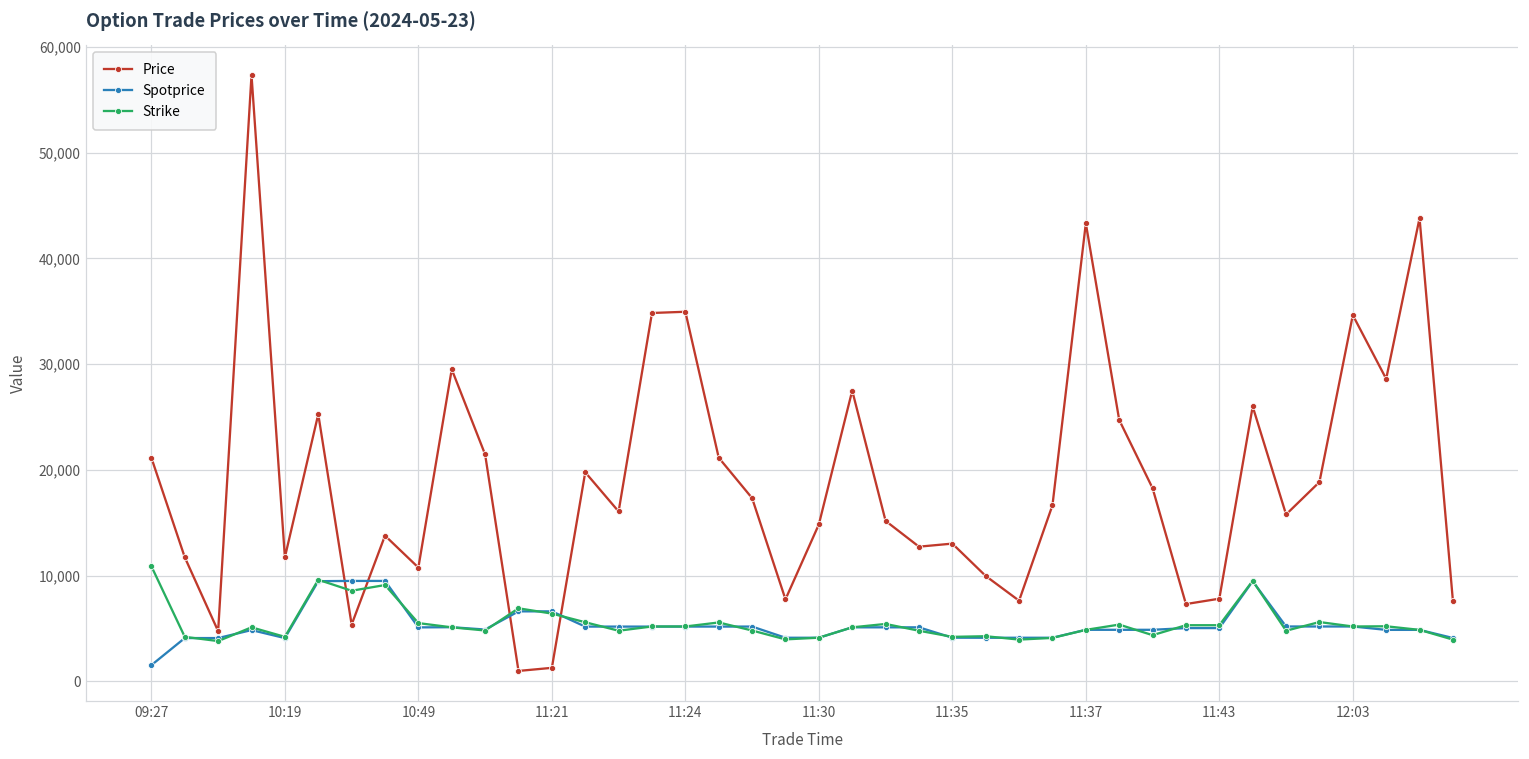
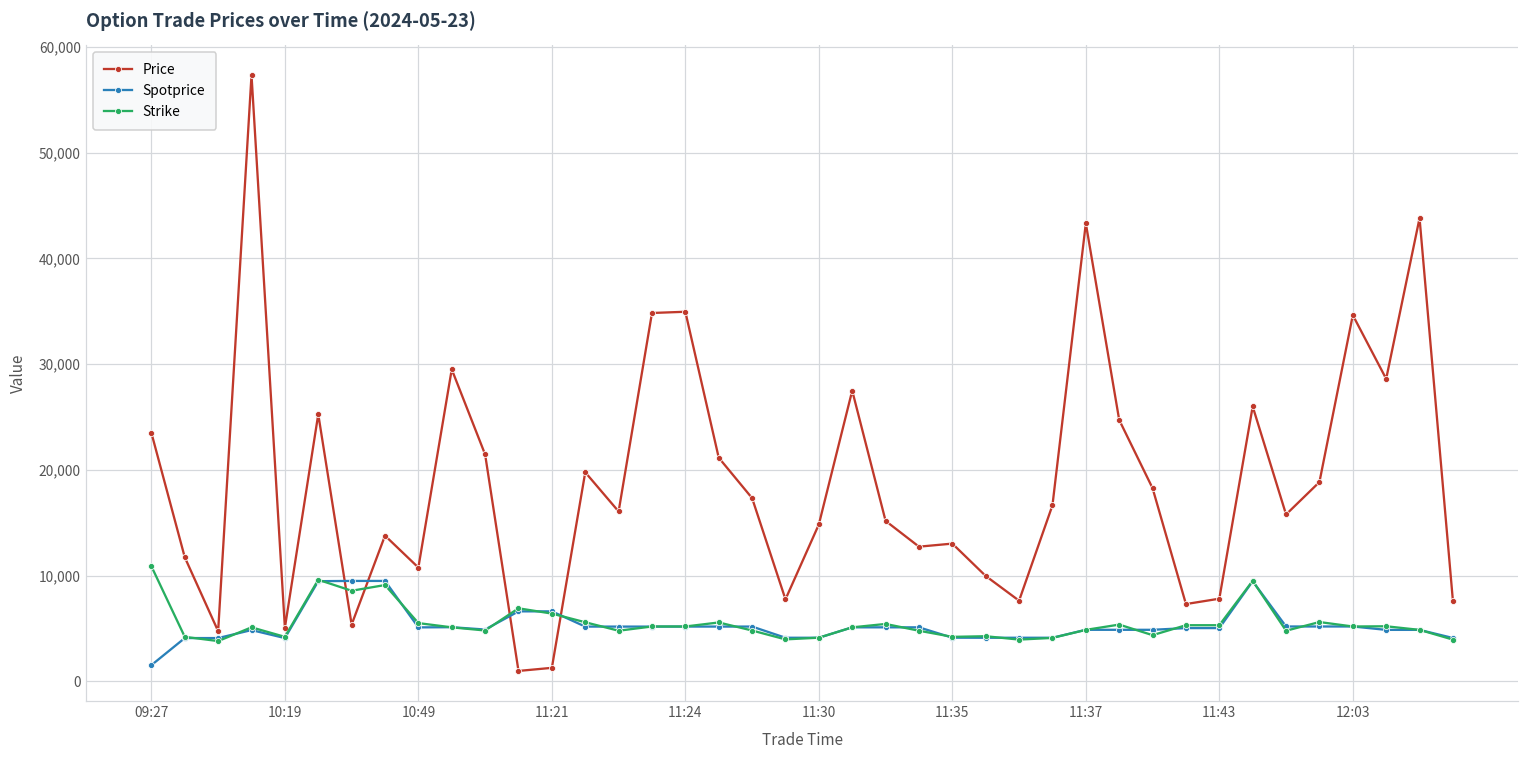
Price, 09:27: 21,000 -> 23,000
Price, 10:19: 12,000 -> 5,000
